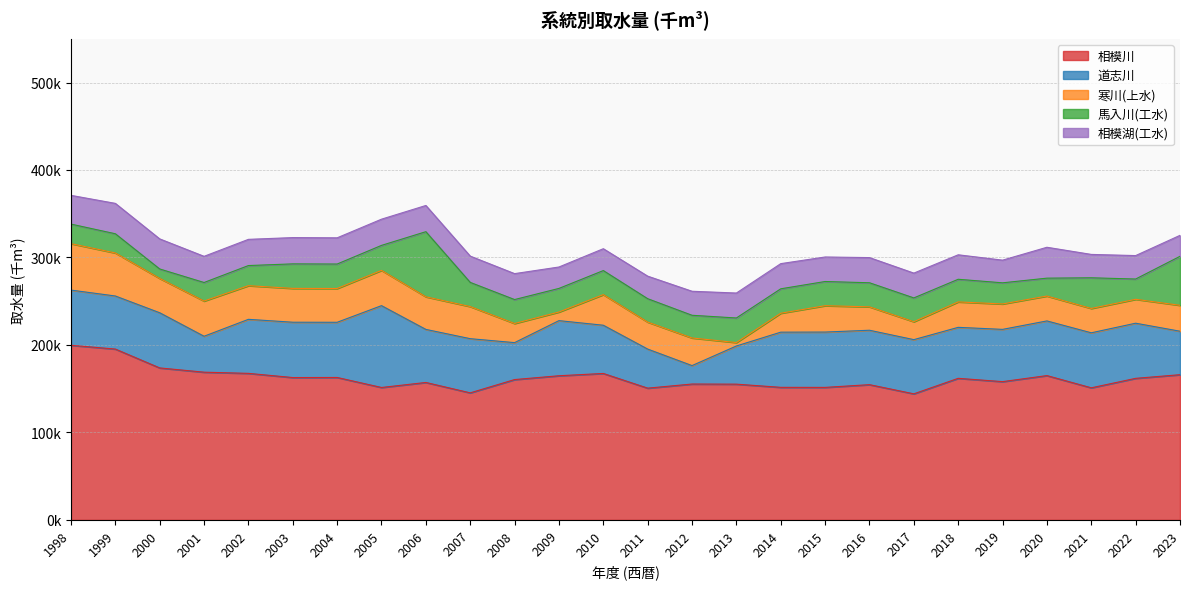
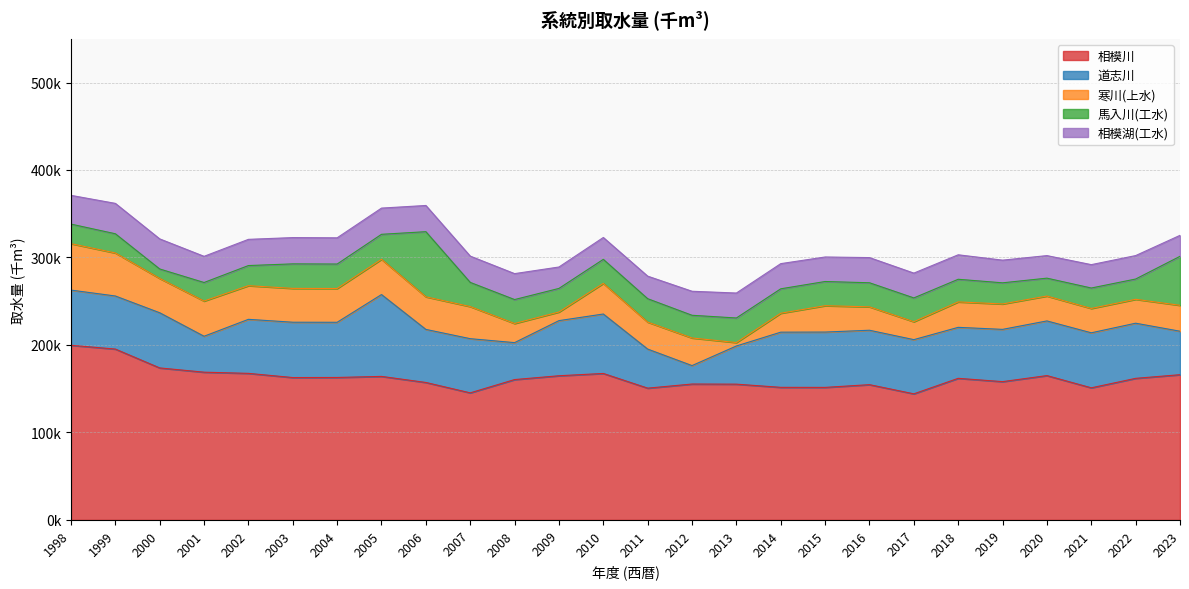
相模川, 2005: 150000 -> 160000
道志川, 2010: 60000 -> 70000
相模湖(工水), 2020: 40000 -> 30000
馬入川(工水), 2021: 40000 -> 20000
